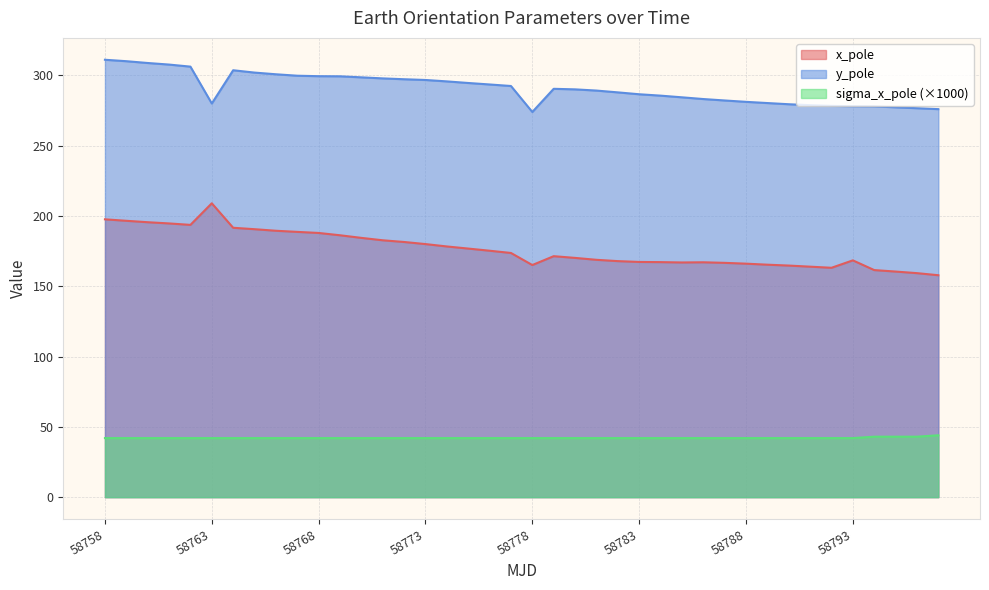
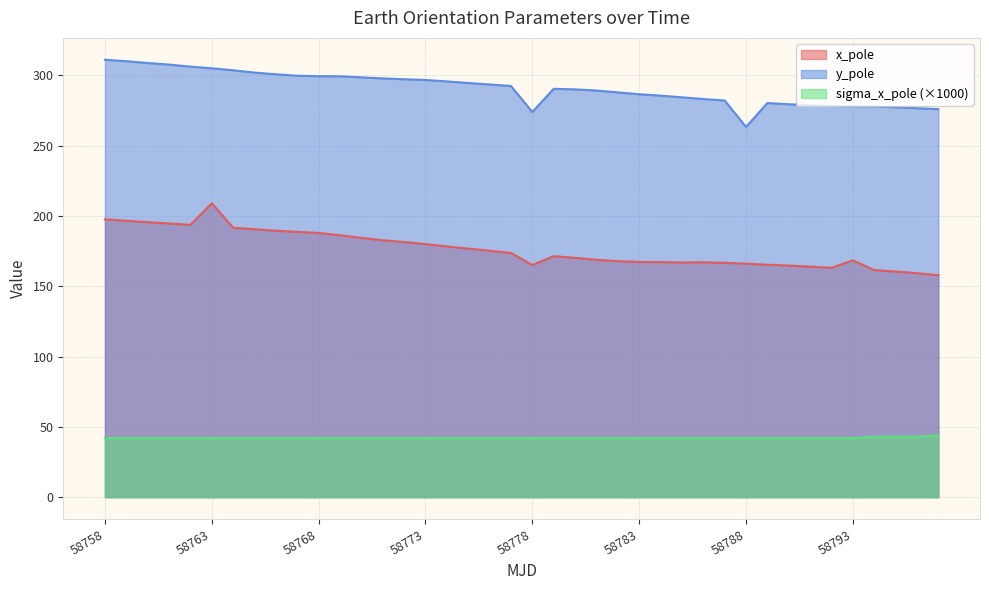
y_pole, 58763: 280 -> 305
y_pole, 58788: 281 -> 263
